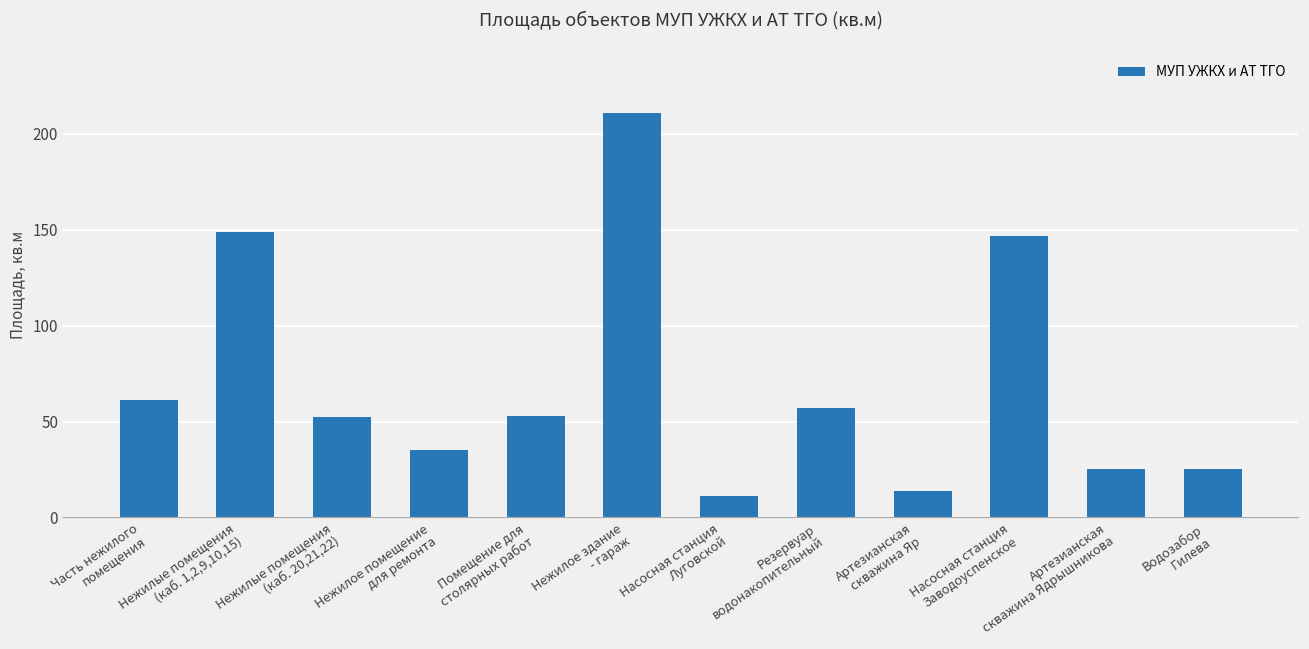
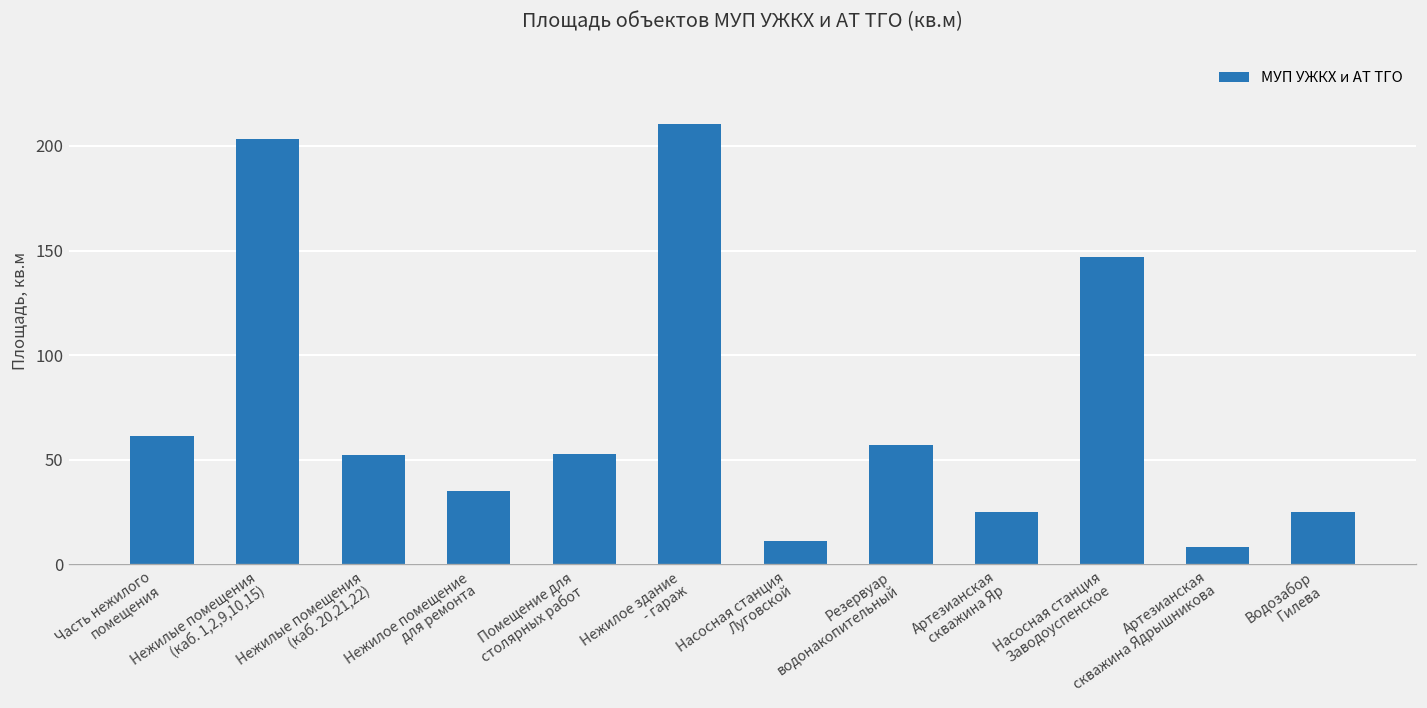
Нежилые помещения (каб. 1,2,9,10,15): 149 -> 203
Артезианская скважина Яр: 14 -> 25
Артезианская скважина Ядрышникова: 25 -> 8
